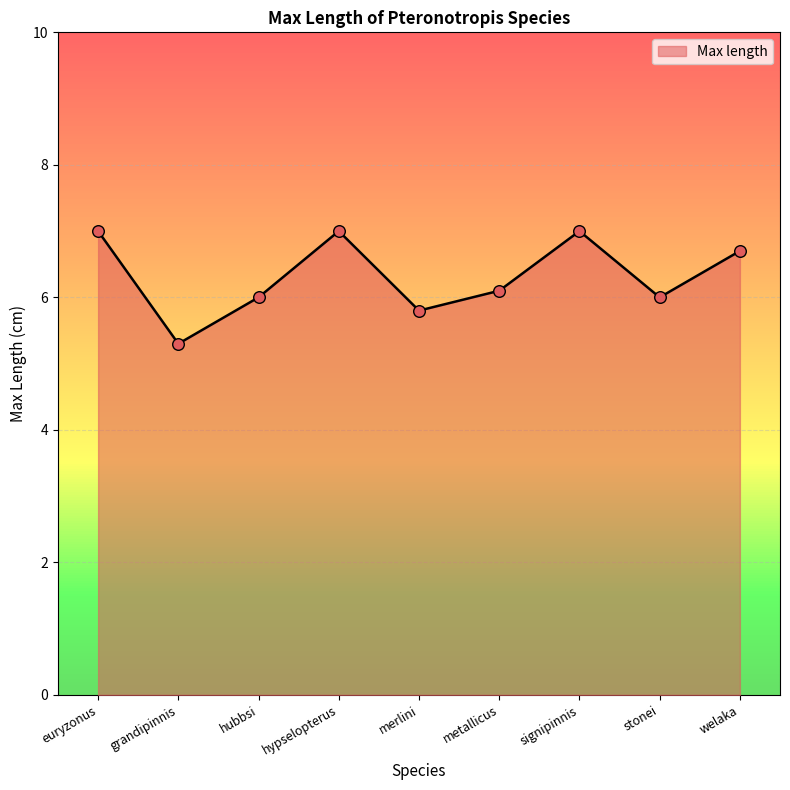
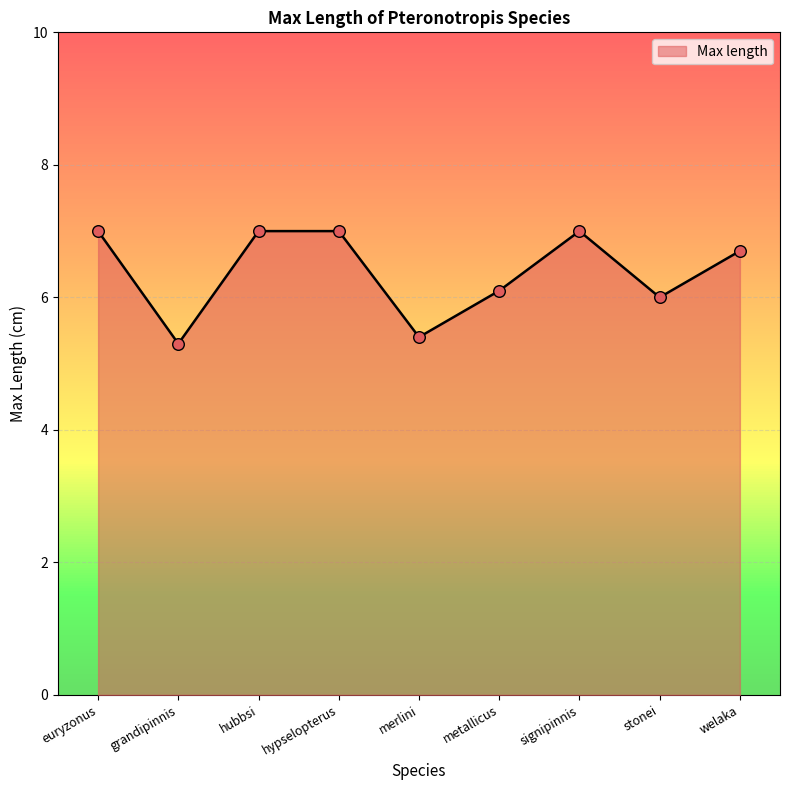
hubbsi: 6 -> 7
merlini: 5.8 -> 5.4
